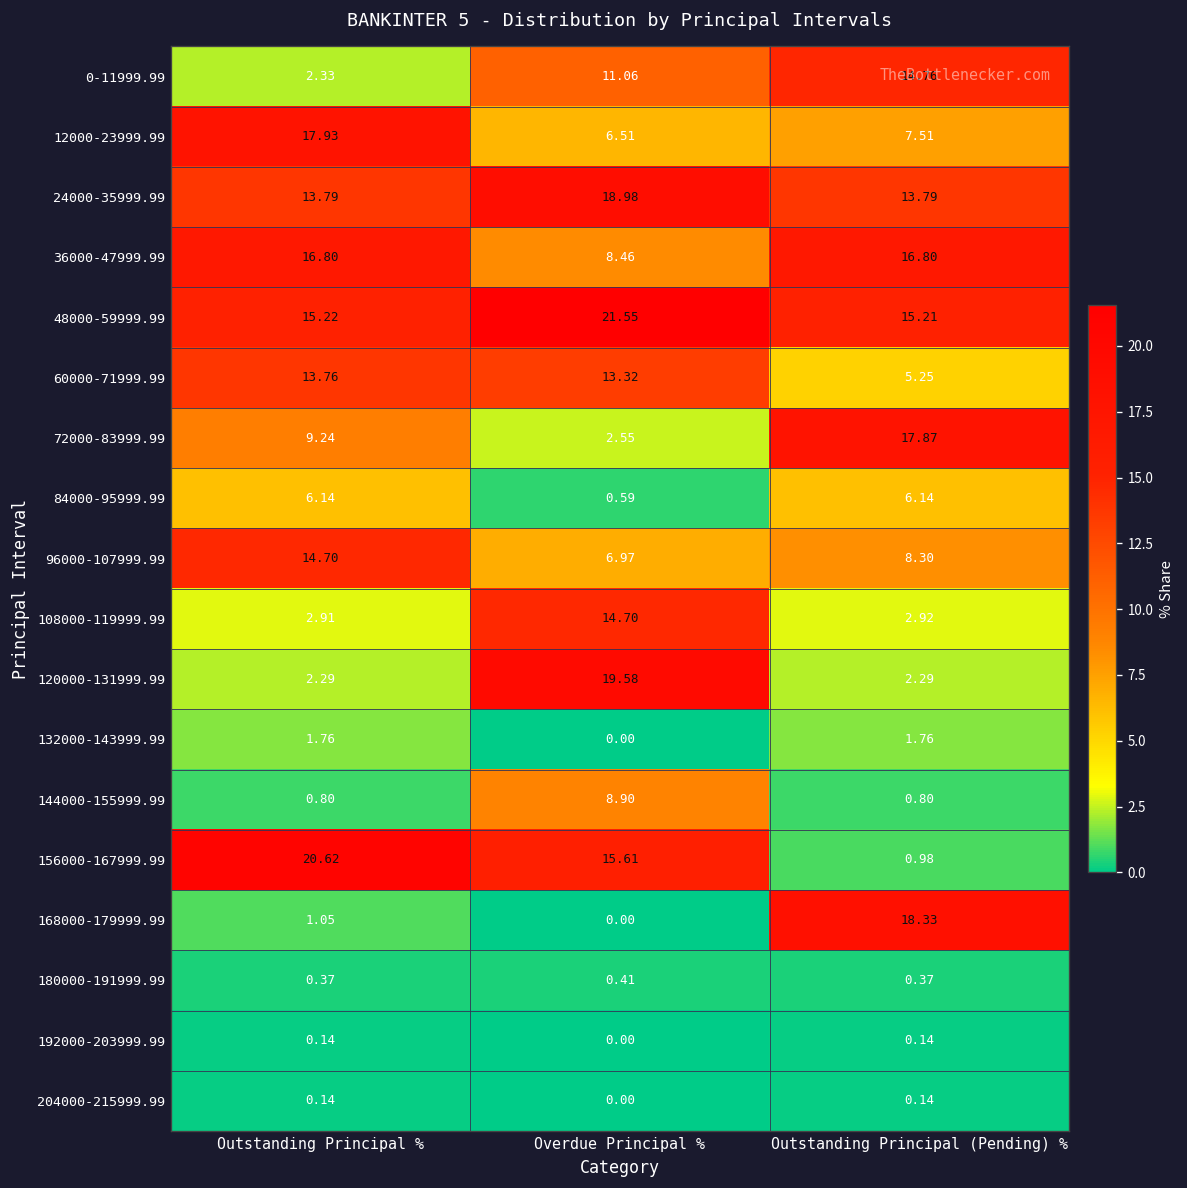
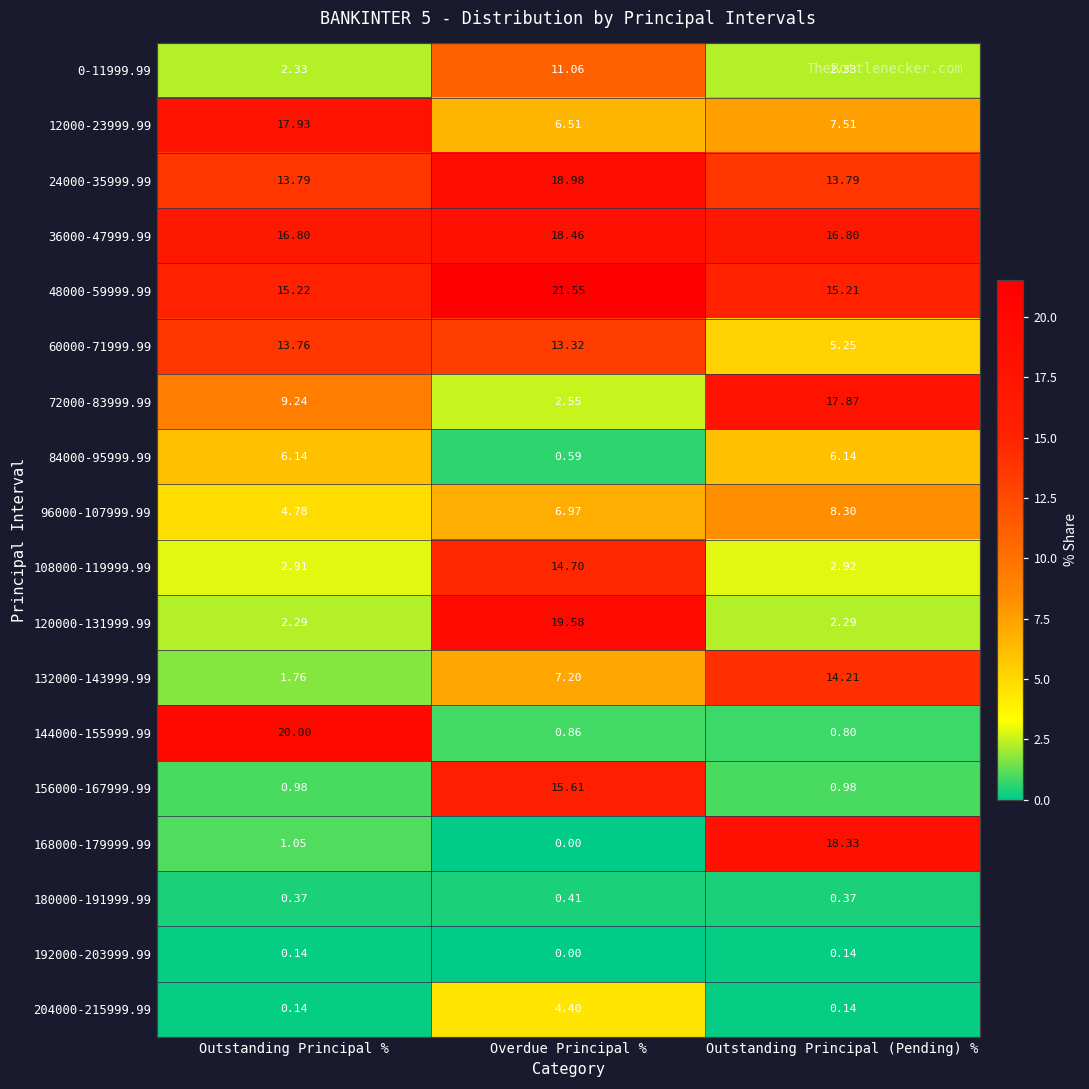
0-11999.99, Outstanding Principal (Pending) %: 14.76 -> 2.33
36000-47999.99, Overdue Principal %: 8.46 -> 18.46
96000-107999.99, Outstanding Principal %: 14.70 -> 4.78
132000-143999.99, Overdue Principal %: 0.00 -> 7.20
132000-143999.99, Outstanding Principal (Pending) %: 1.76 -> 14.21
144000-155999.99, Outstanding Principal %: 0.80 -> 20.00
144000-155999.99, Overdue Principal %: 8.90 -> 0.86
156000-167999.99, Outstanding Principal %: 20.62 -> 0.98
204000-215999.99, Overdue Principal %: 0.00 -> 4.40
